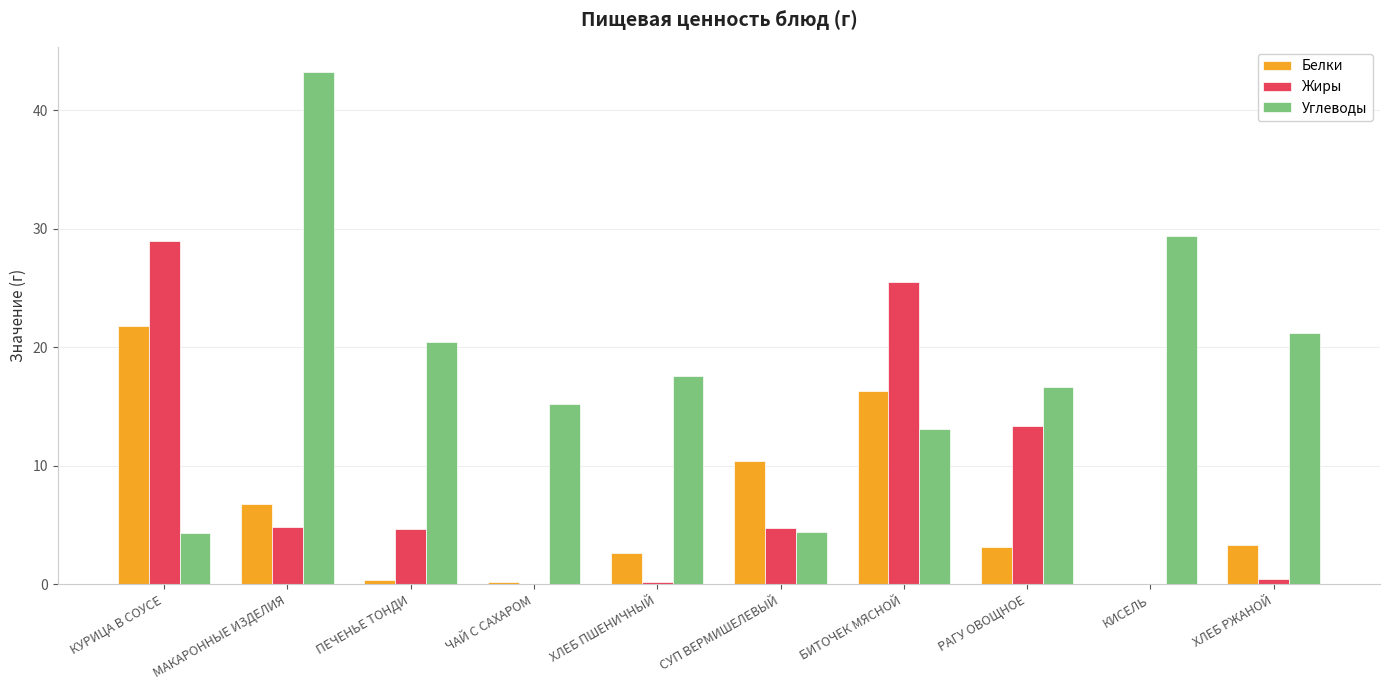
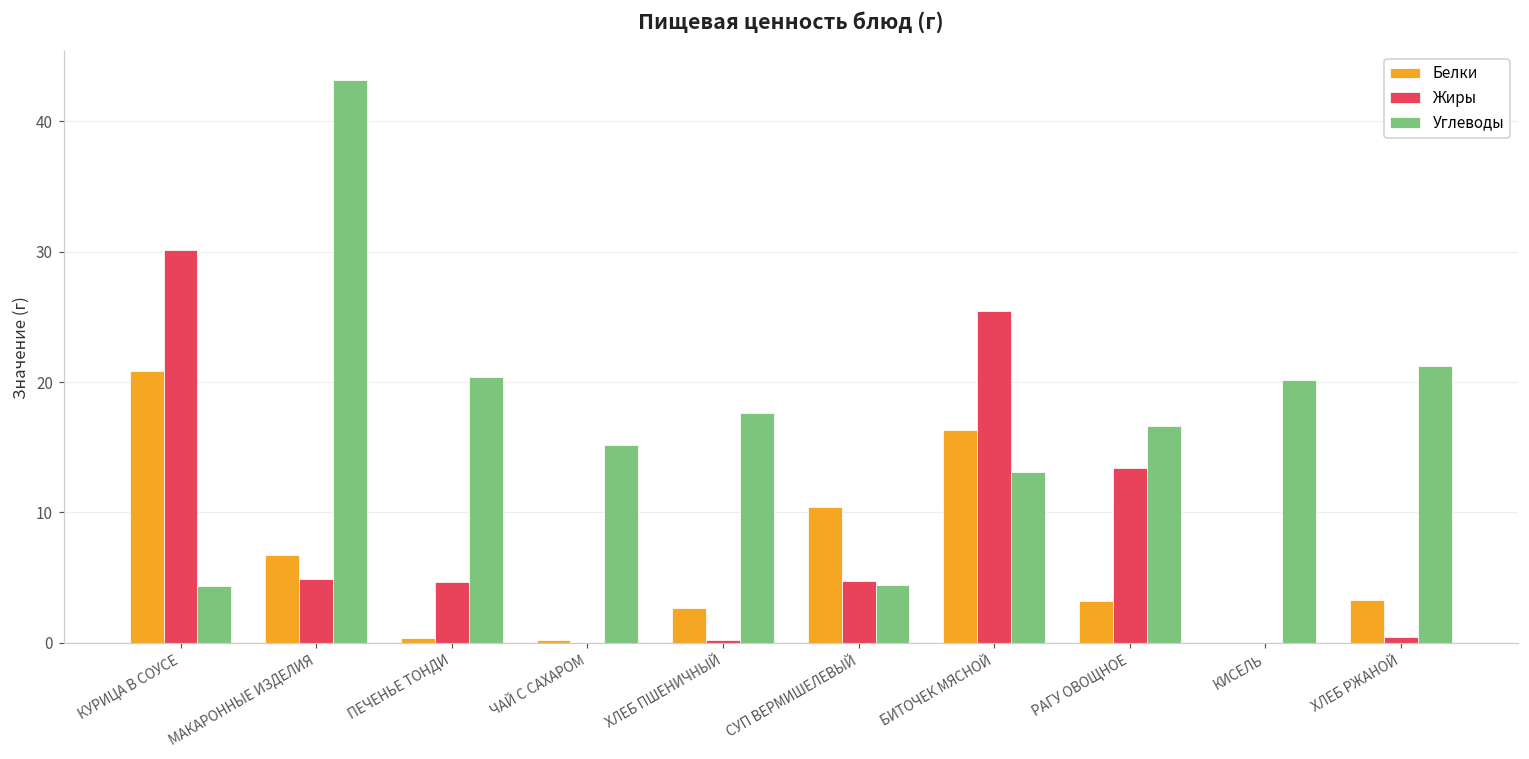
Белки, КУРИЦА В СОУСЕ: 21.8 -> 20.9
Жиры, КУРИЦА В СОУСЕ: 28.9 -> 30.1
Углеводы, КИСЕЛЬ: 29.4 -> 20.2
